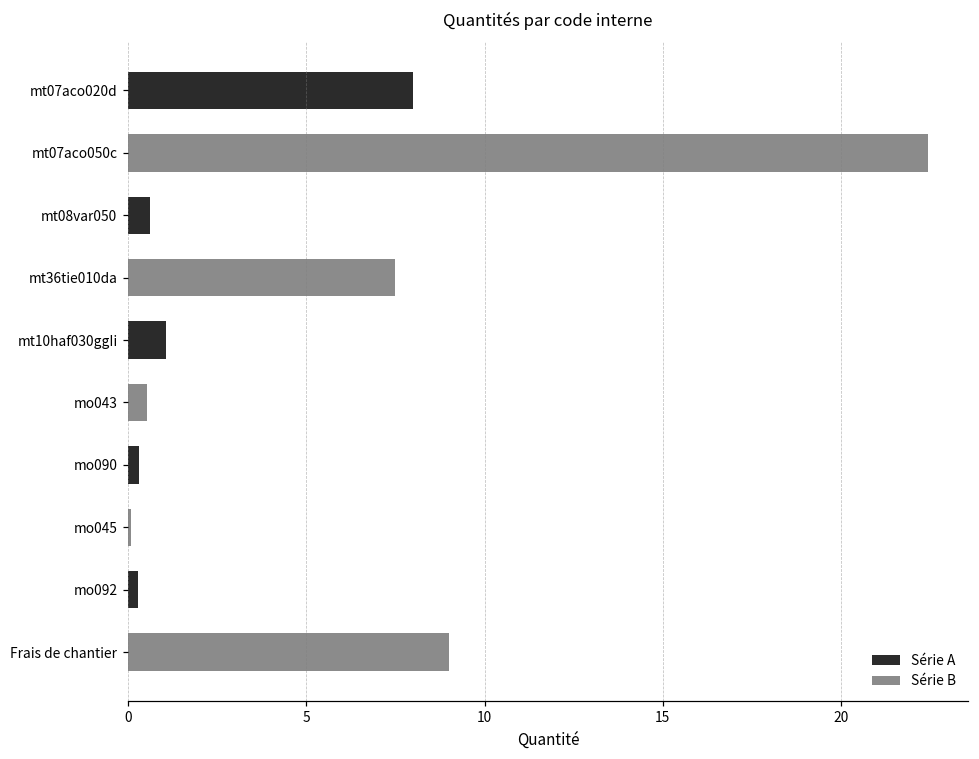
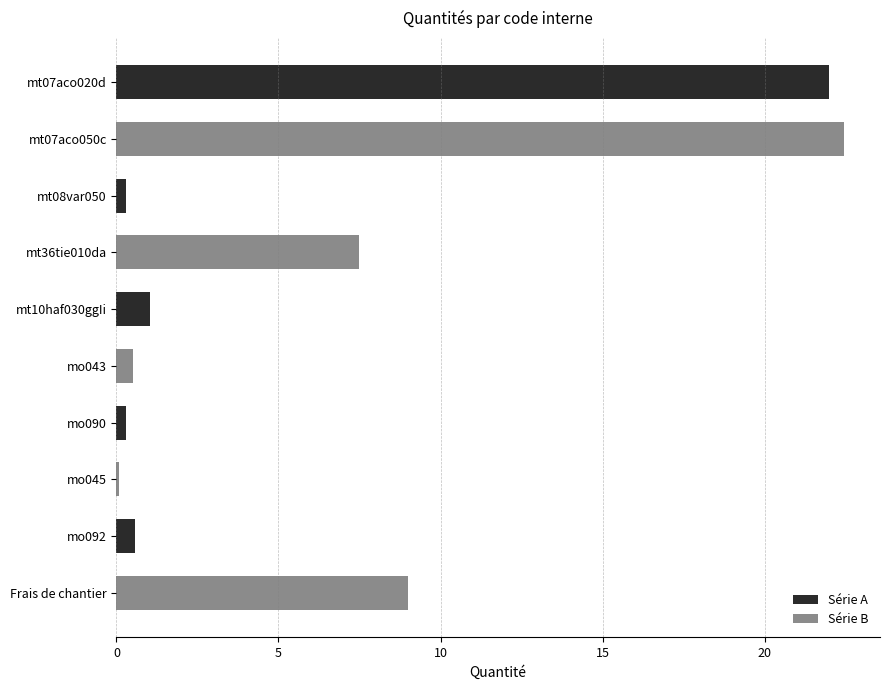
mt07aco020d: 8 -> 22
mt08var050: 0.6 -> 0.3
mo092: 0.3 -> 0.6
